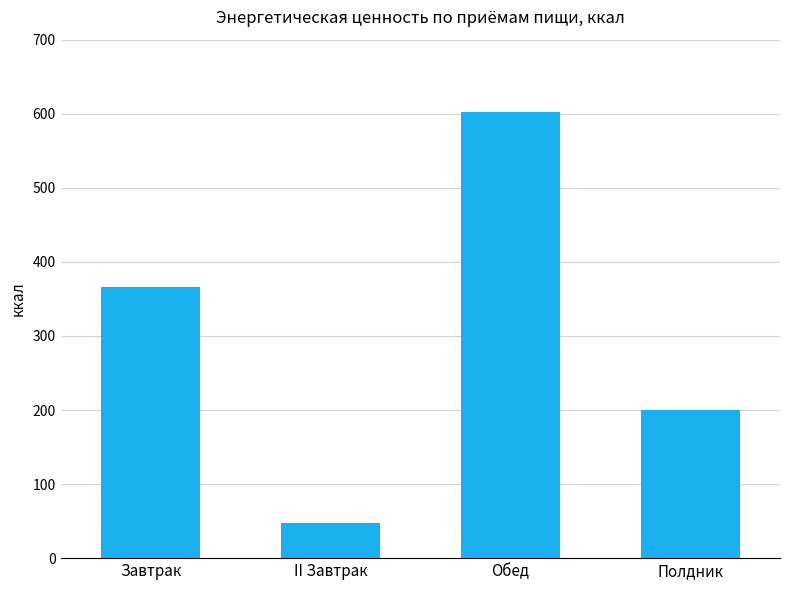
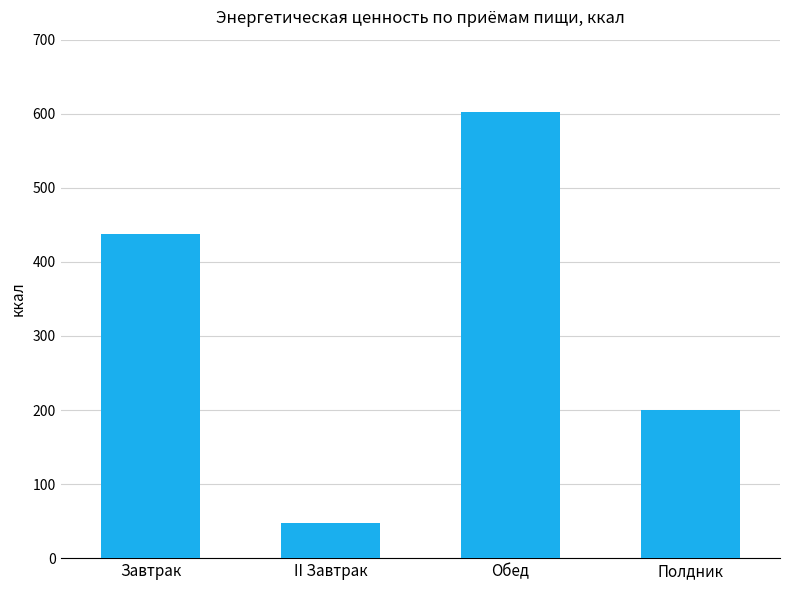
Завтрак: 370 -> 440
